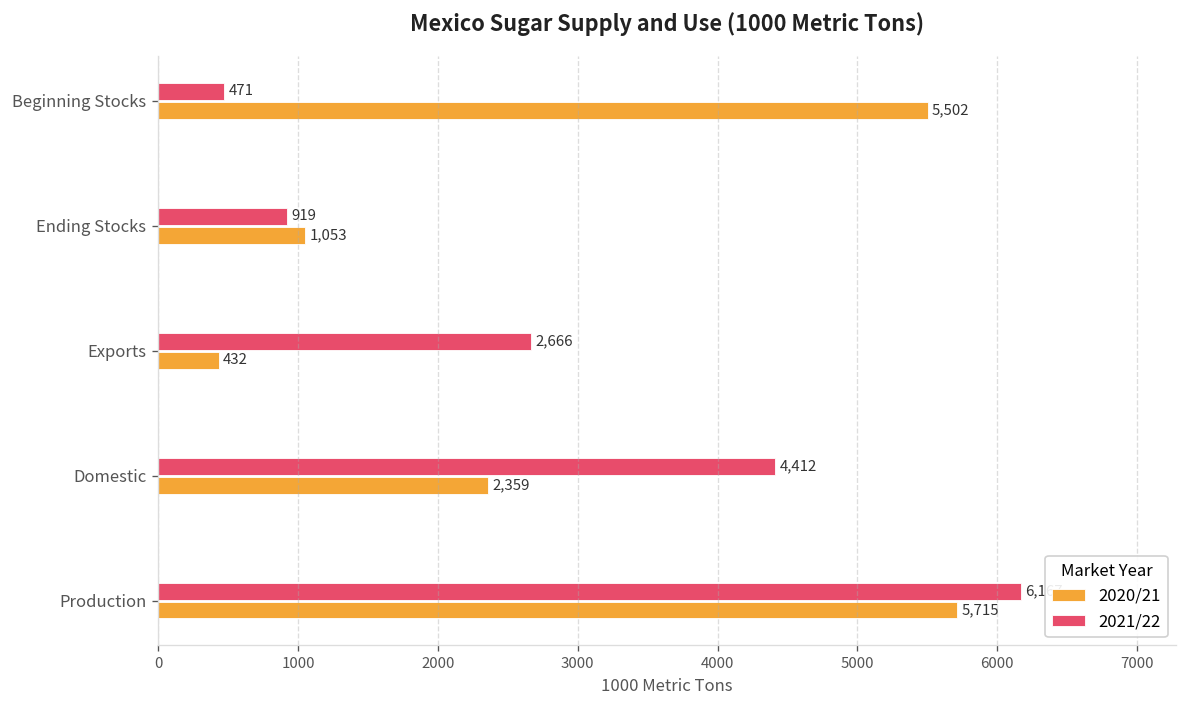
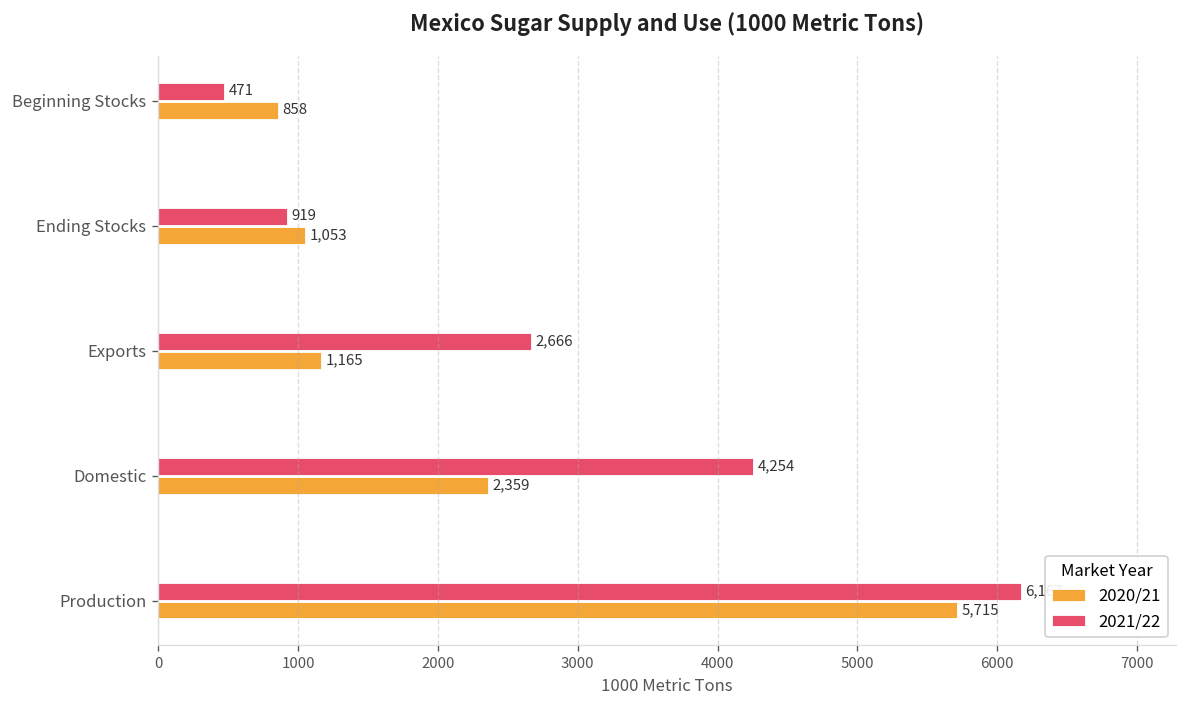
2020/21, Beginning Stocks: 5,502 -> 858
2020/21, Exports: 432 -> 1,165
2021/22, Domestic: 4,412 -> 4,254
